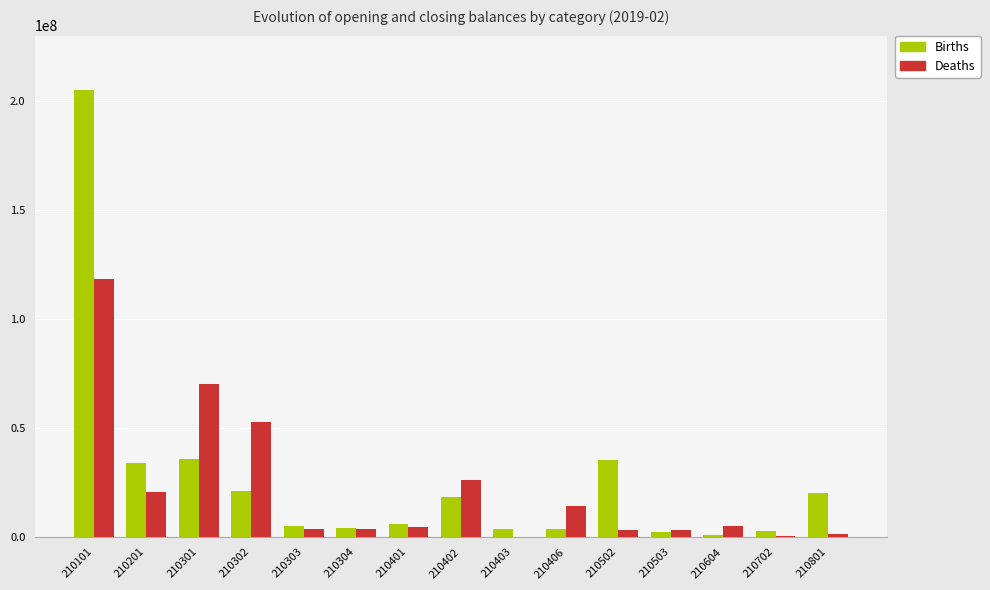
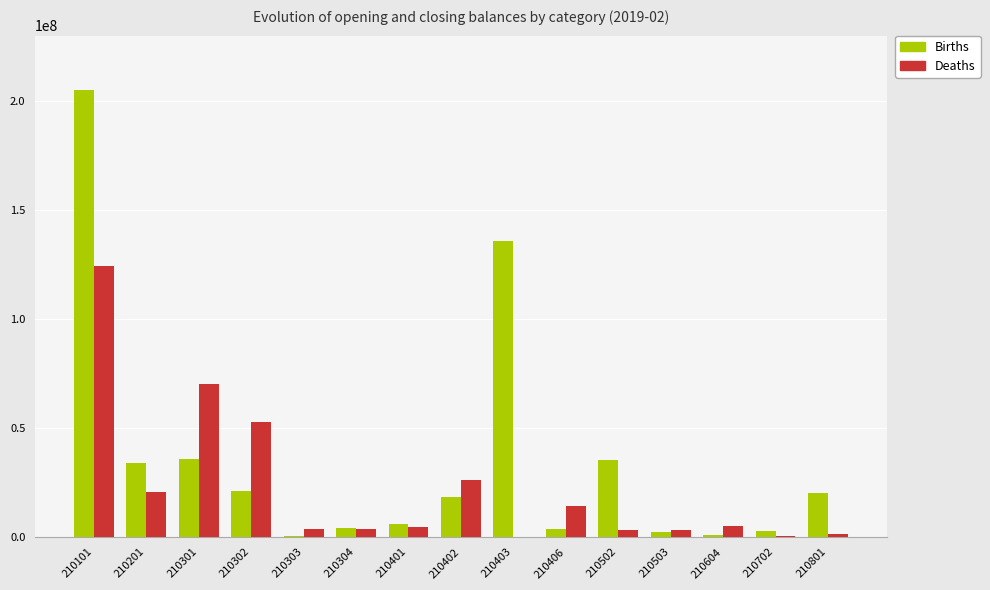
Deaths, 210101: 118000000 -> 125000000
Births, 210303: 5000000 -> 0
Births, 210403: 4000000 -> 136000000
